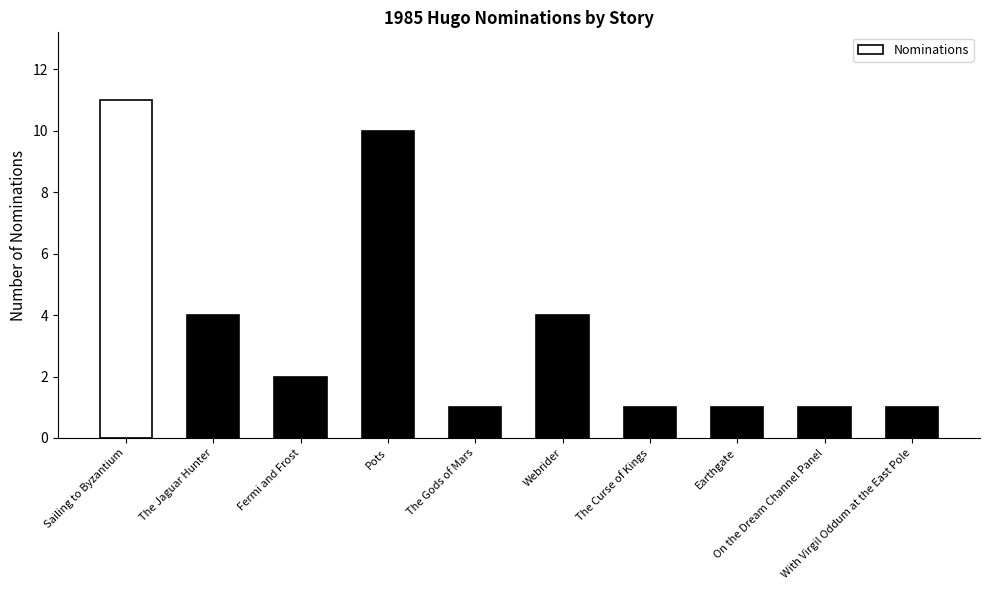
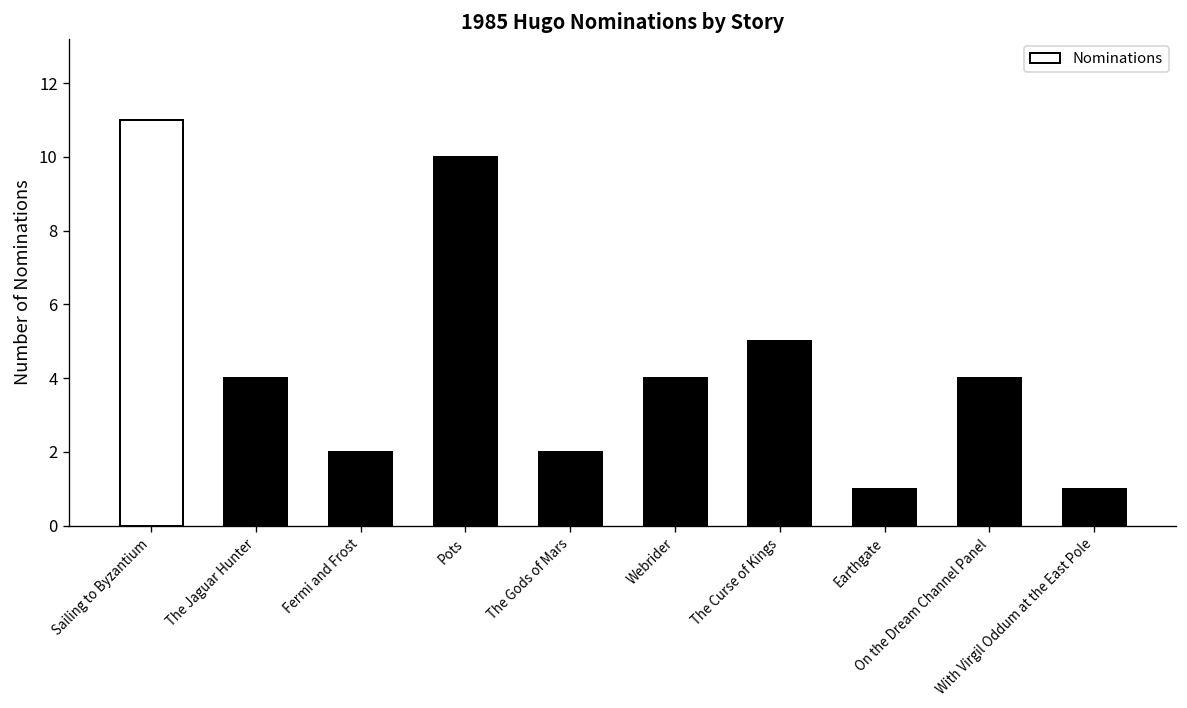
The Gods of Mars: 1 -> 2
The Curse of Kings: 1 -> 5
On the Dream Channel Panel: 1 -> 4
